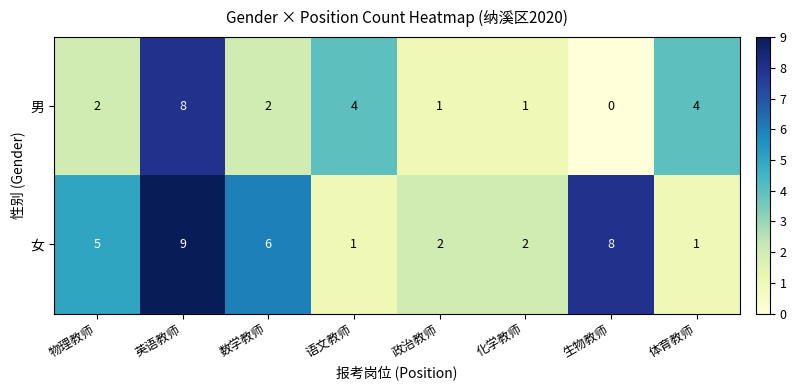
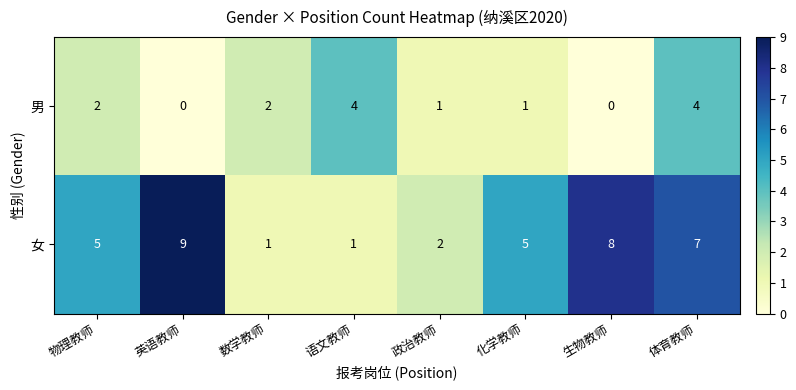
男, 英语教师: 8 -> 0
女, 数学教师: 6 -> 1
女, 化学教师: 2 -> 5
女, 体育教师: 1 -> 7
